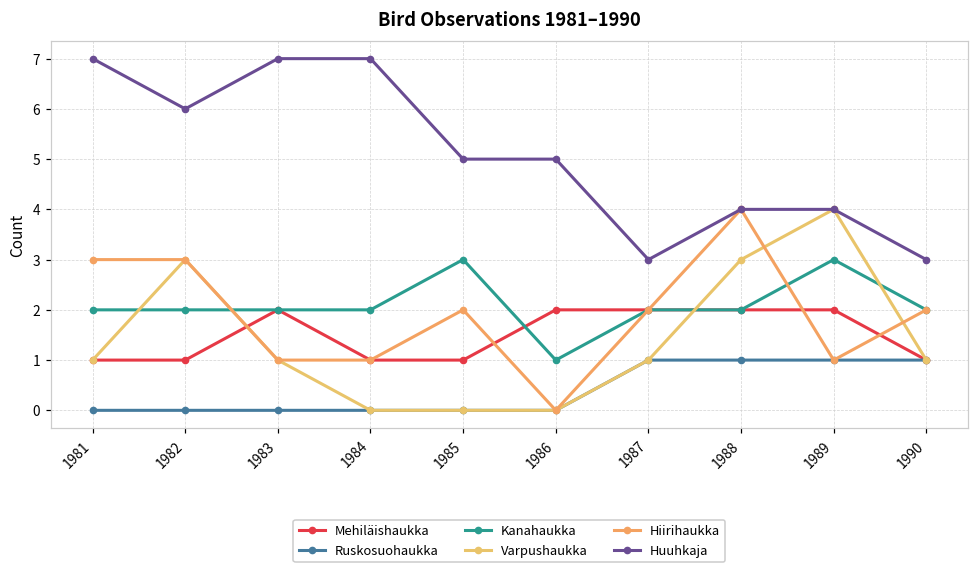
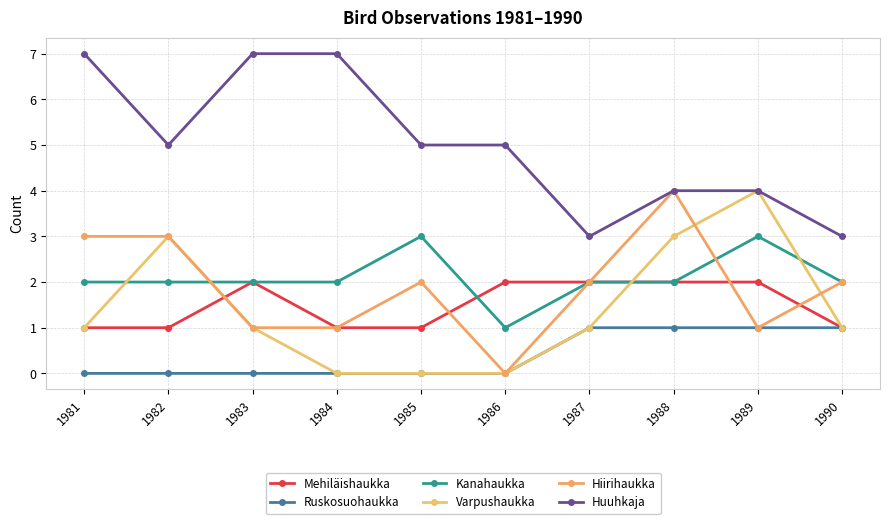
Huuhkaja, 1982: 6 -> 5
